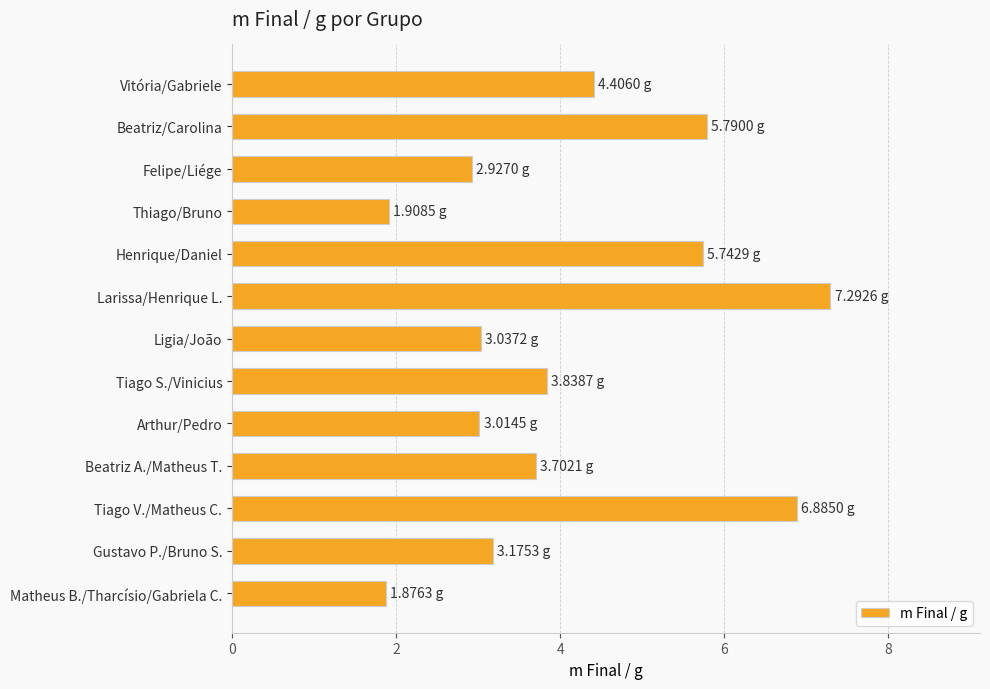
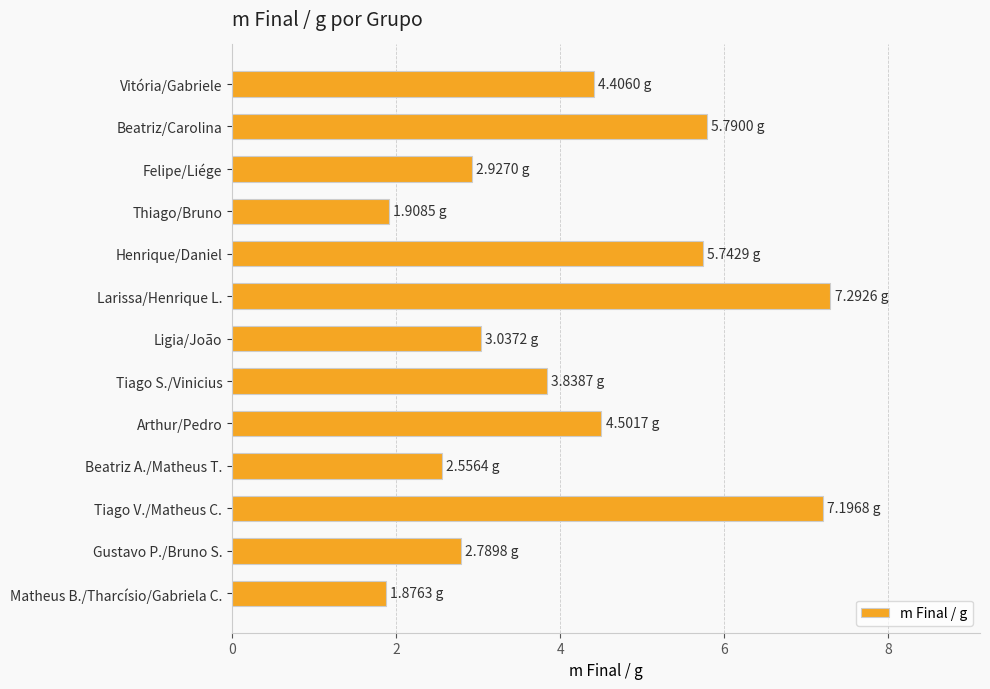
Arthur/Pedro: 3.0145 -> 4.5017
Beatriz A./Matheus T.: 3.7021 -> 2.5564
Tiago V./Matheus C.: 6.8850 -> 7.1968
Gustavo P./Bruno S.: 3.1753 -> 2.7898
